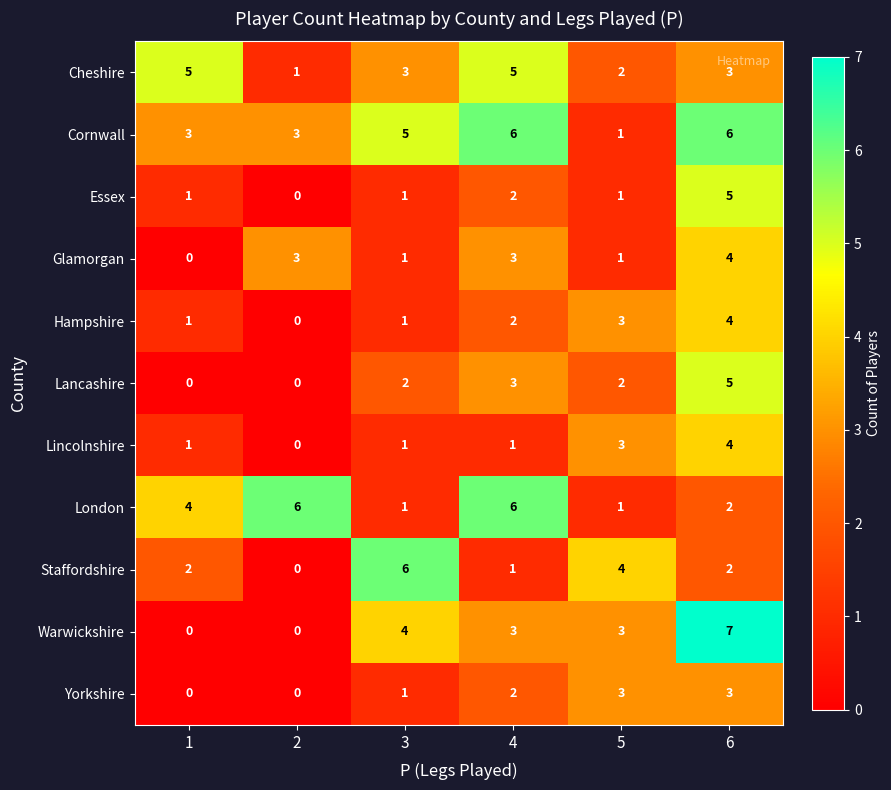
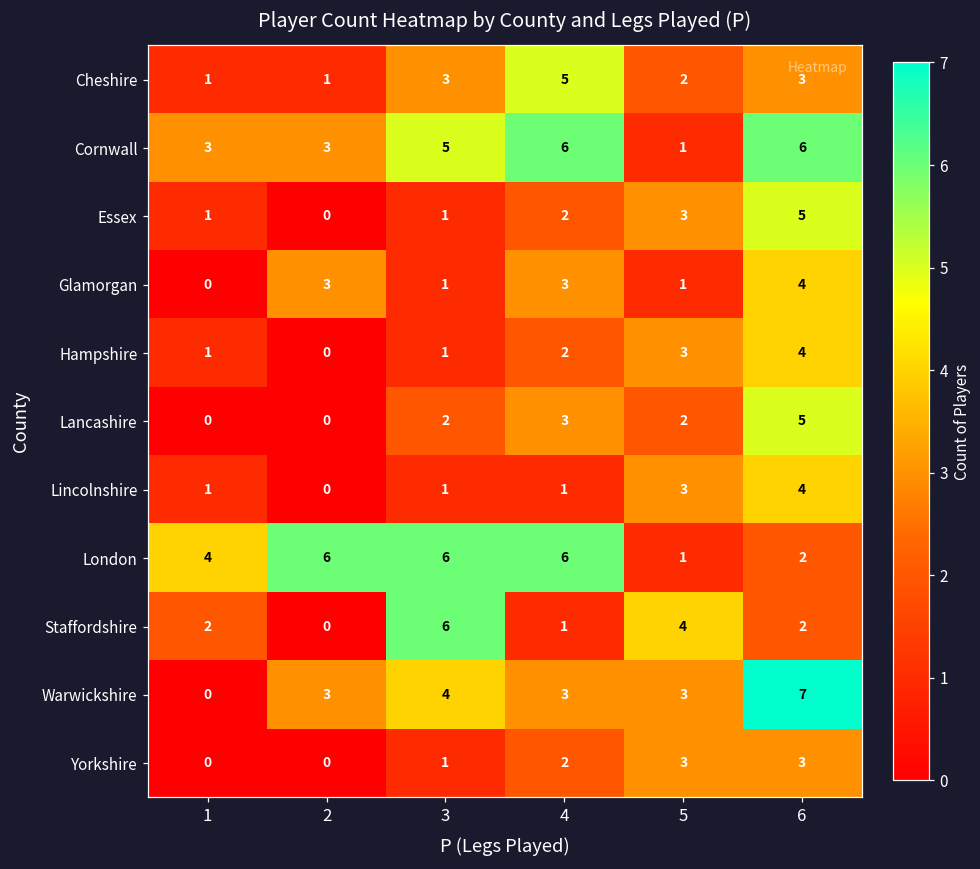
Cheshire, 1: 5 -> 1
Essex, 5: 1 -> 3
London, 3: 1 -> 6
Warwickshire, 2: 0 -> 3
